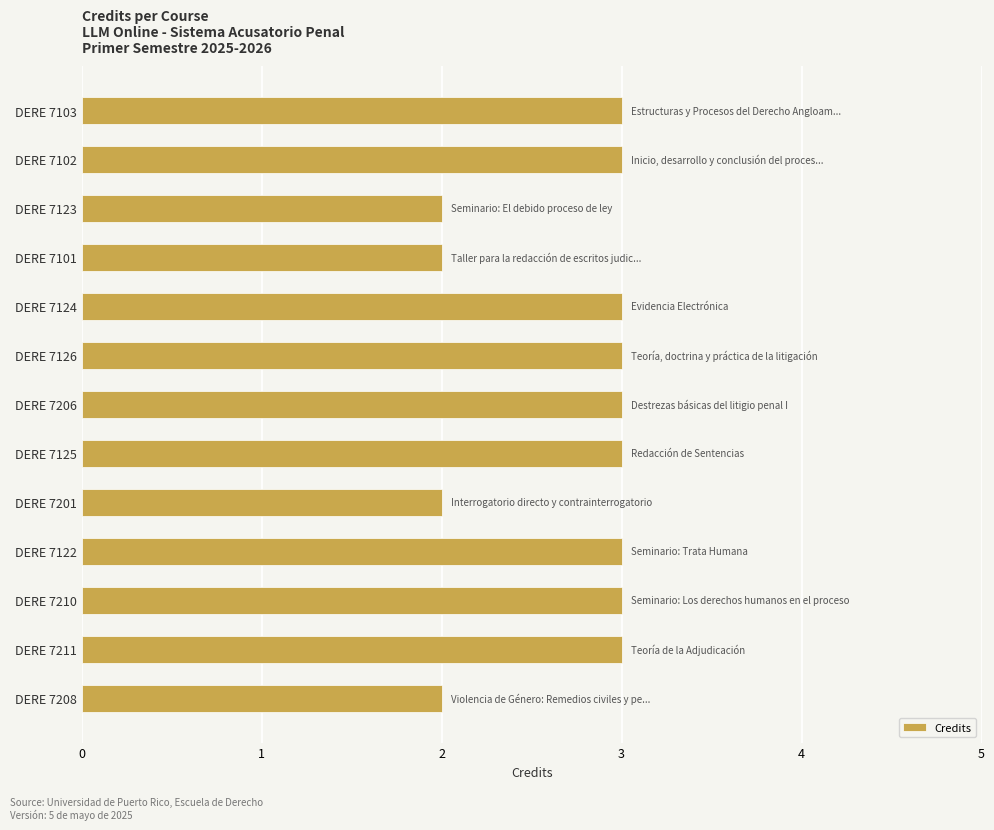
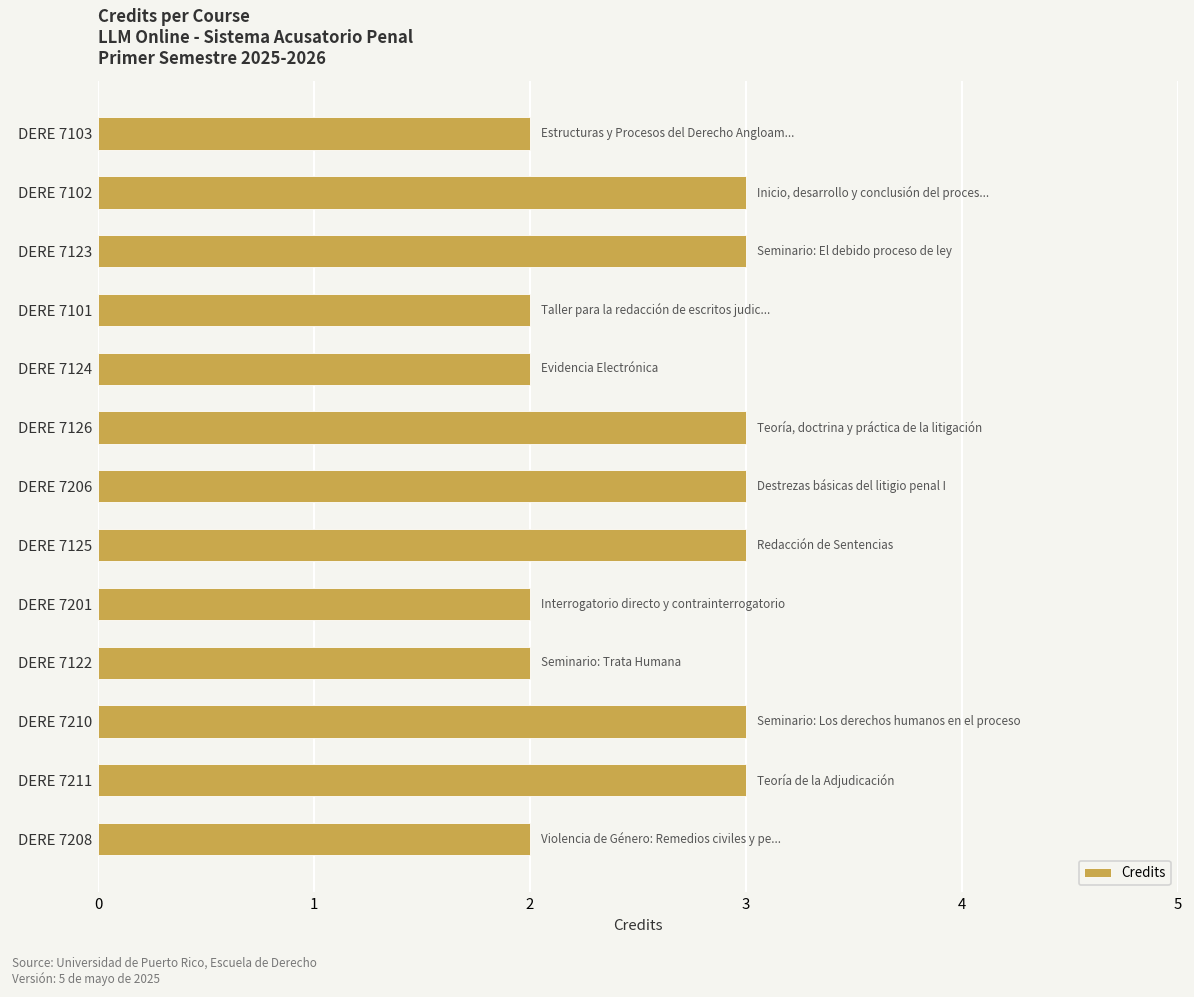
DERE 7103: 3 -> 2
DERE 7123: 2 -> 3
DERE 7124: 3 -> 2
DERE 7122: 3 -> 2
